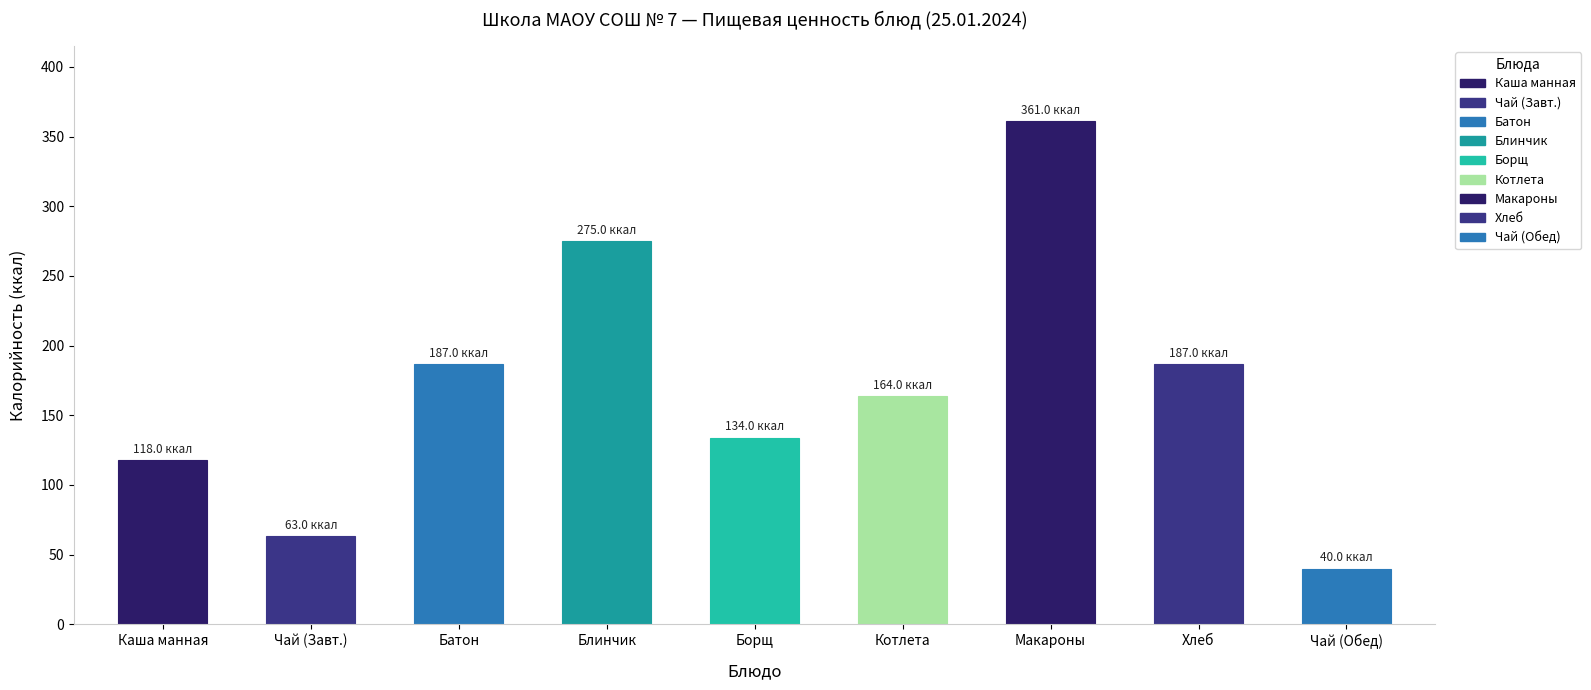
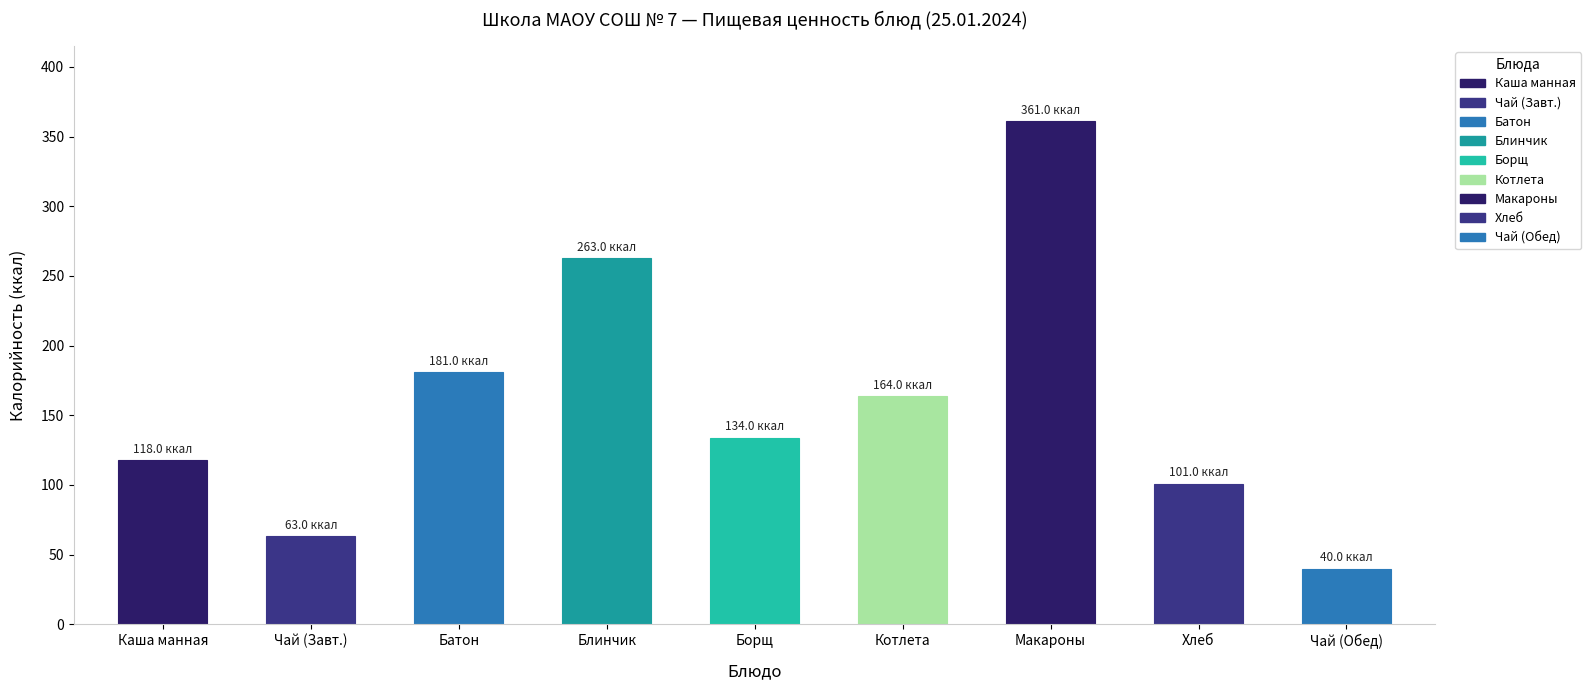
Батон: 187.0 -> 181.0
Блинчик: 275.0 -> 263.0
Хлеб: 187.0 -> 101.0
